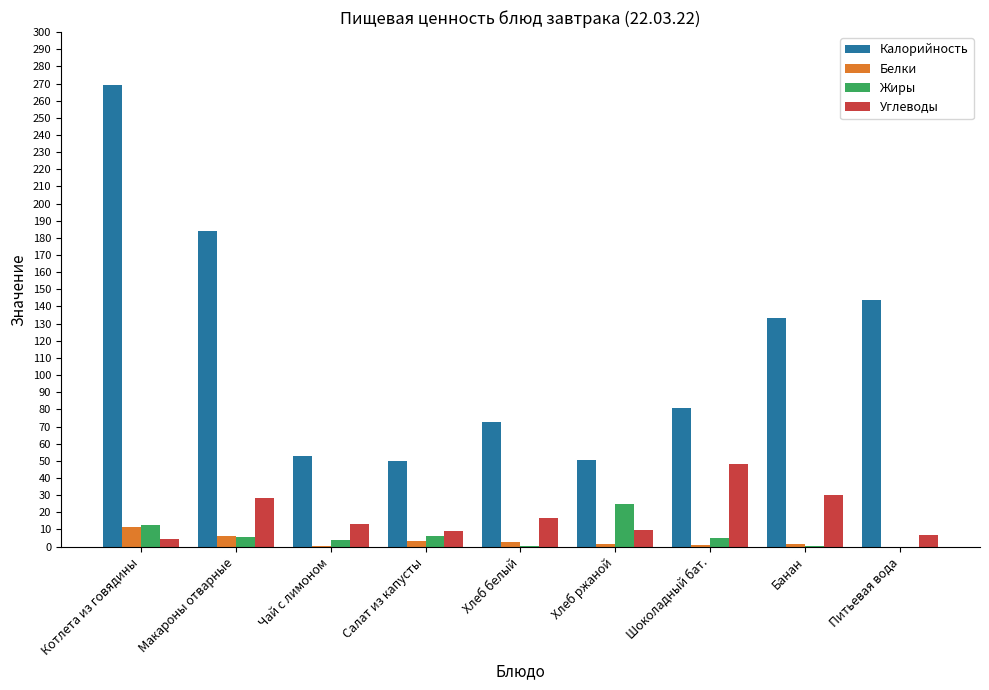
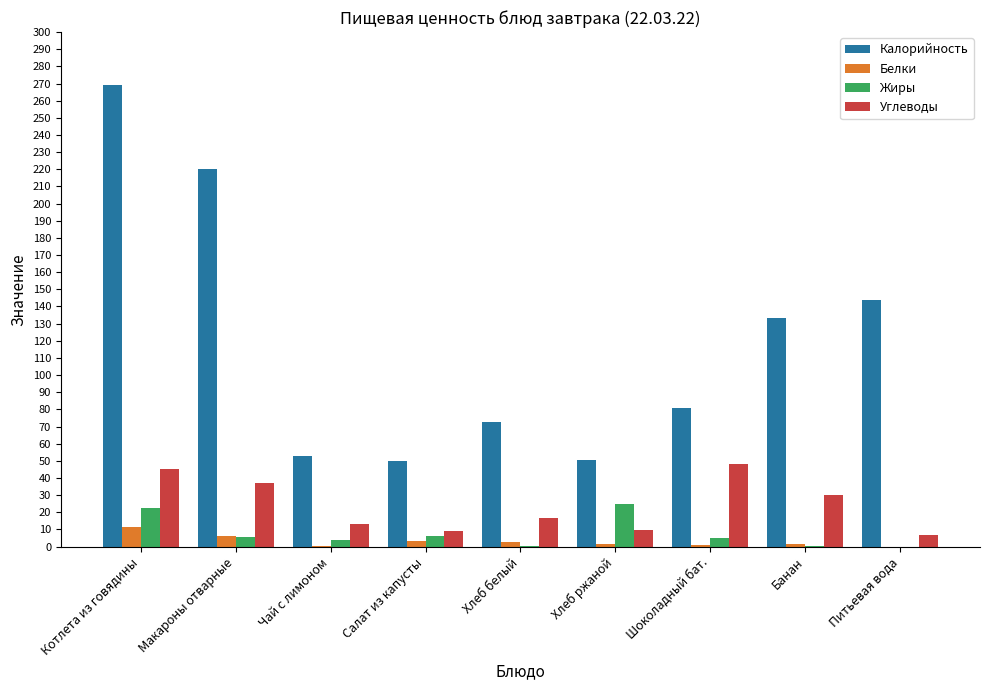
Жиры, Котлета из говядины: 13 -> 22
Углеводы, Котлета из говядины: 5 -> 46
Калорийность, Макароны отварные: 184 -> 220
Углеводы, Макароны отварные: 29 -> 37
